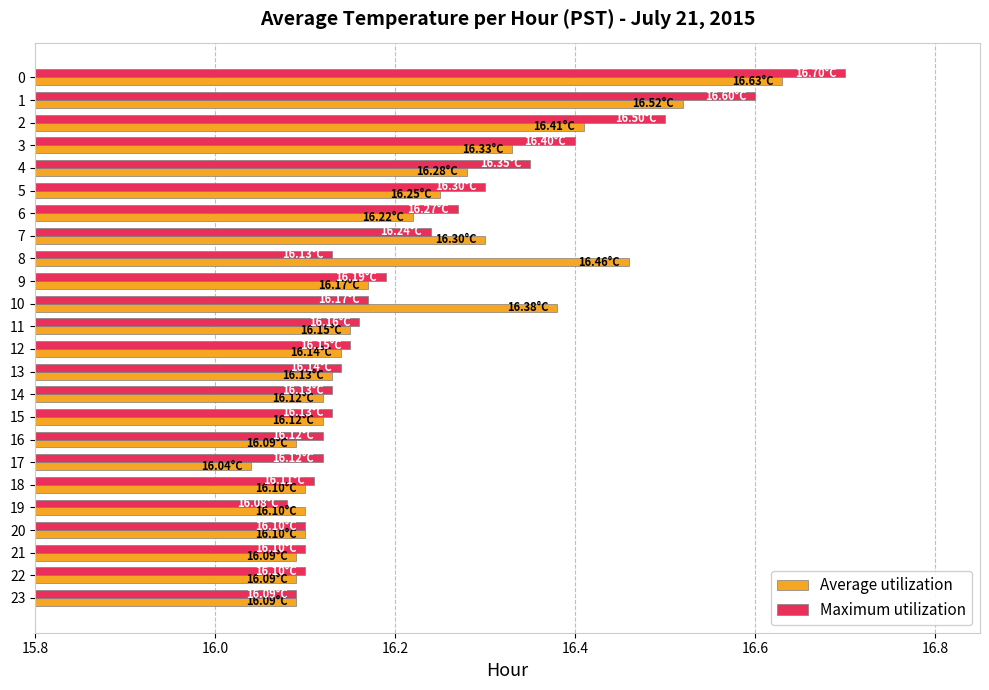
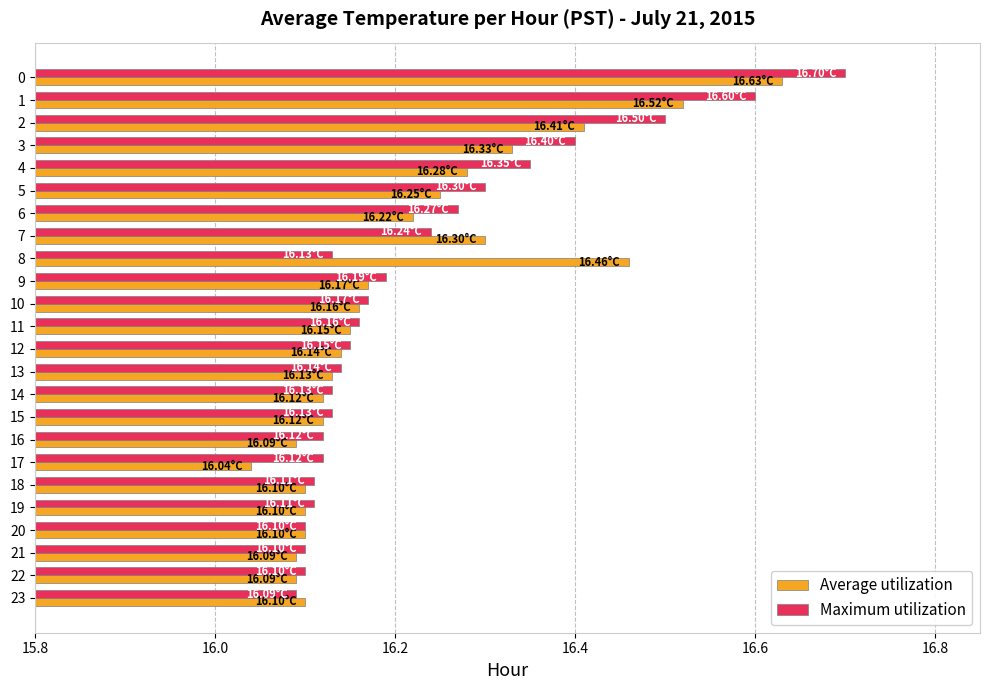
Average utilization, 10: 16.38°C -> 16.16°C
Maximum utilization, 19: 16.08°C -> 16.11°C
Average utilization, 23: 16.09°C -> 16.10°C
